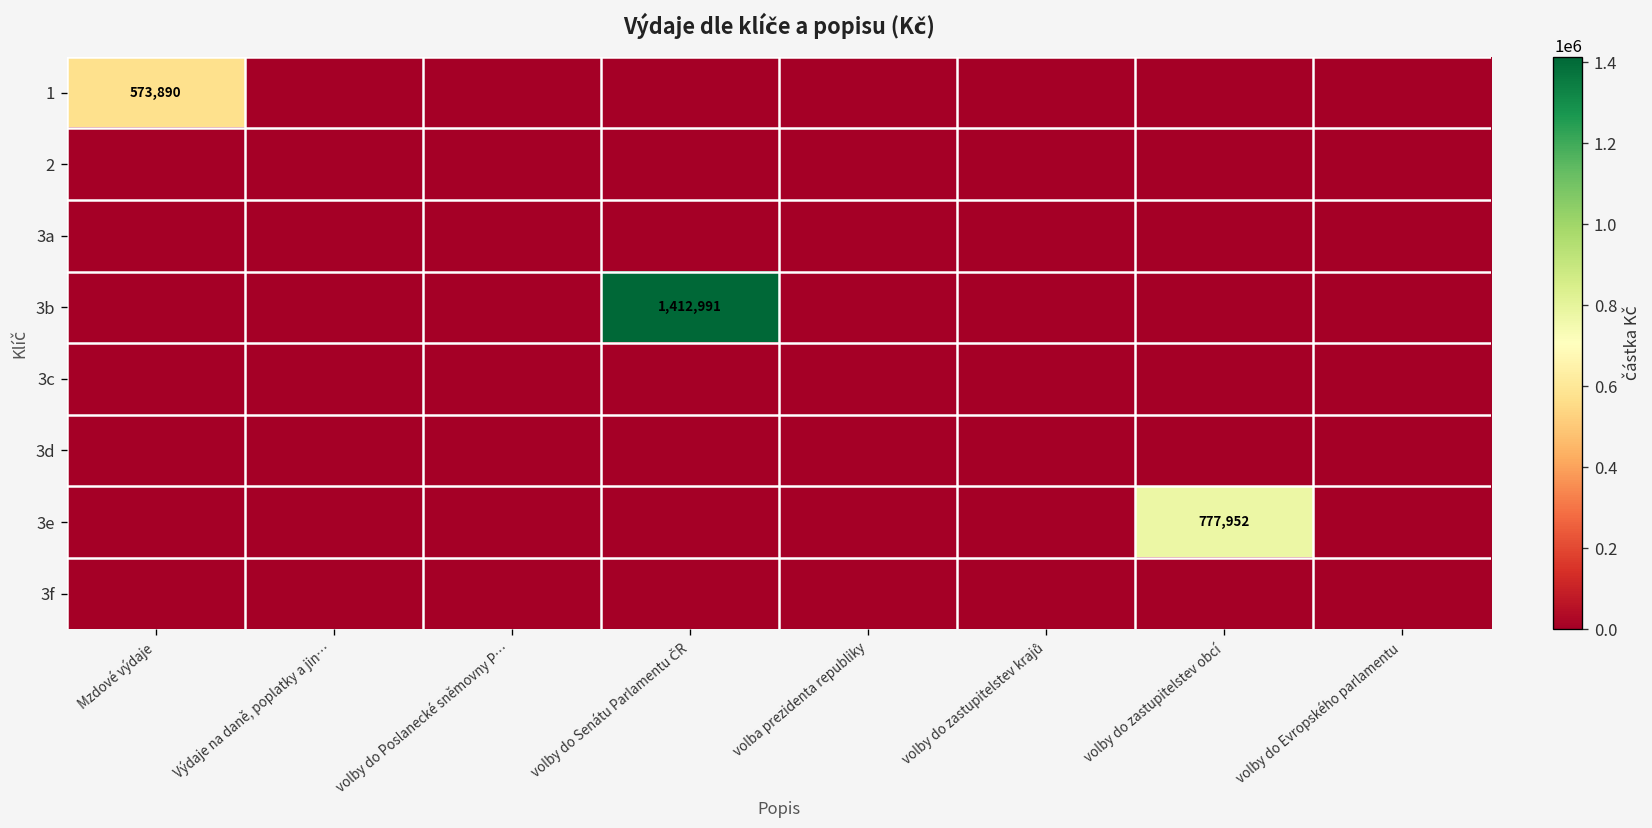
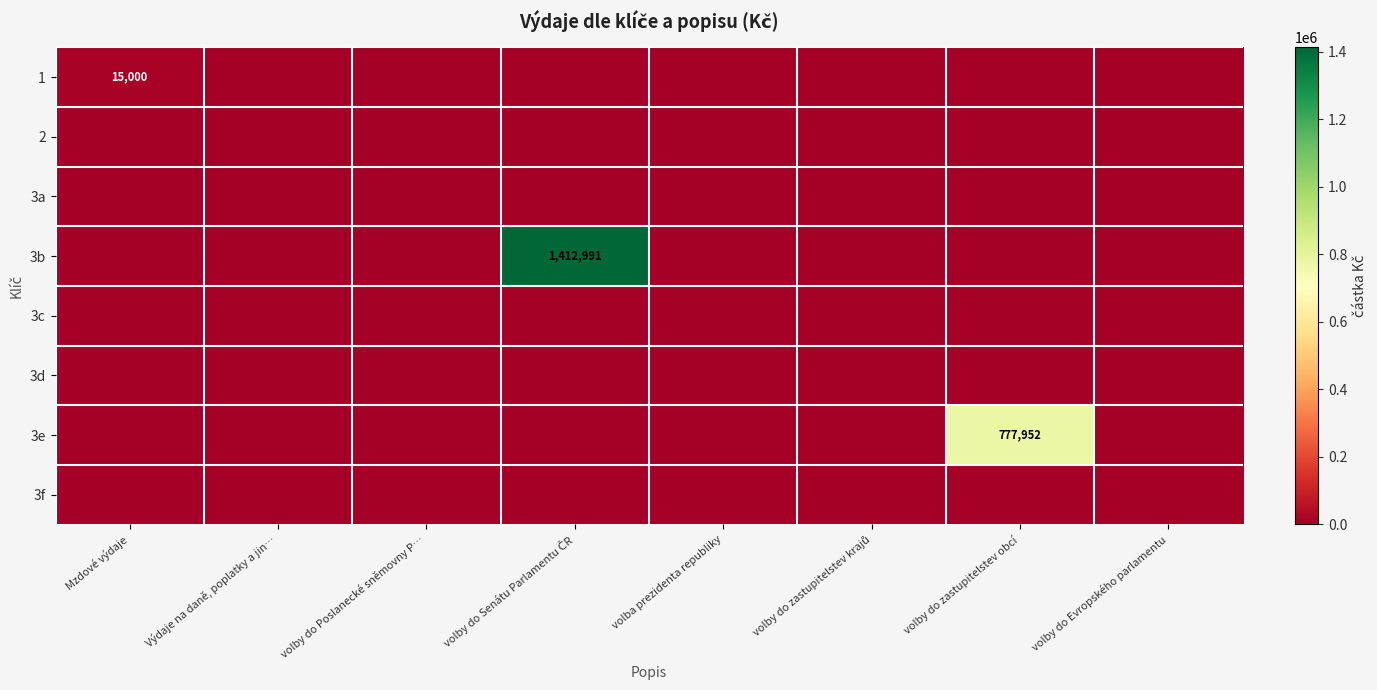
1, Mzdové výdaje: 573,890 -> 15,000
